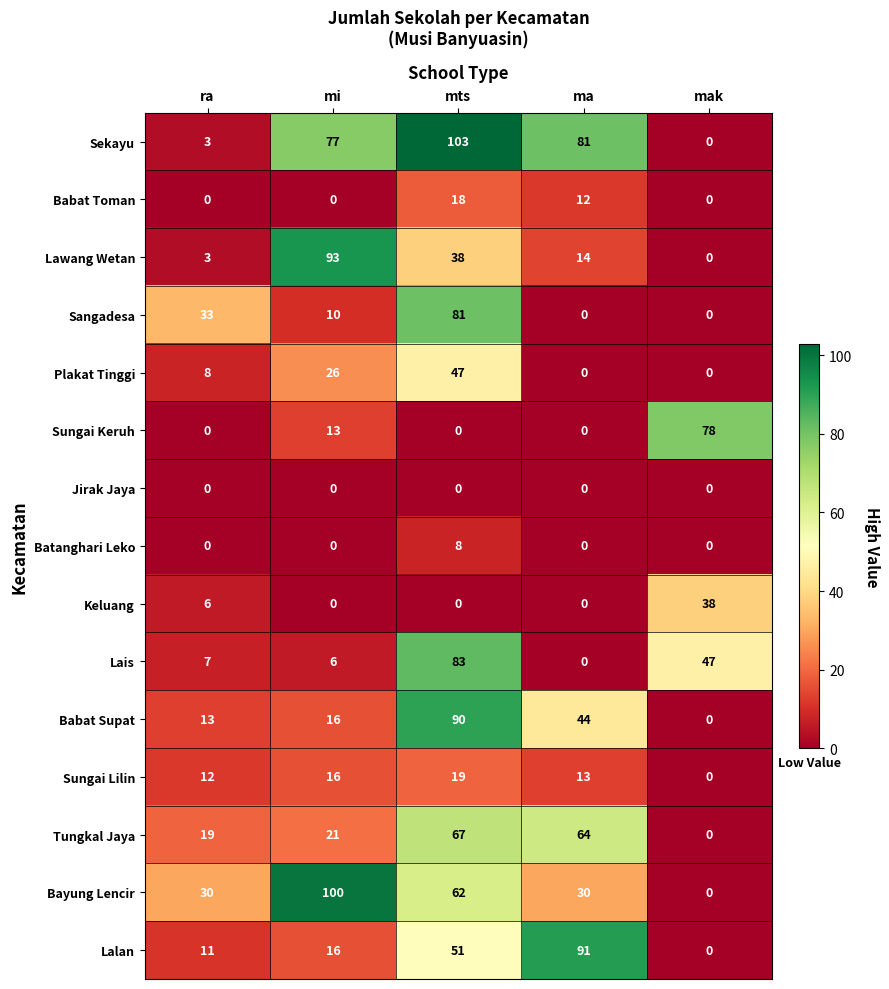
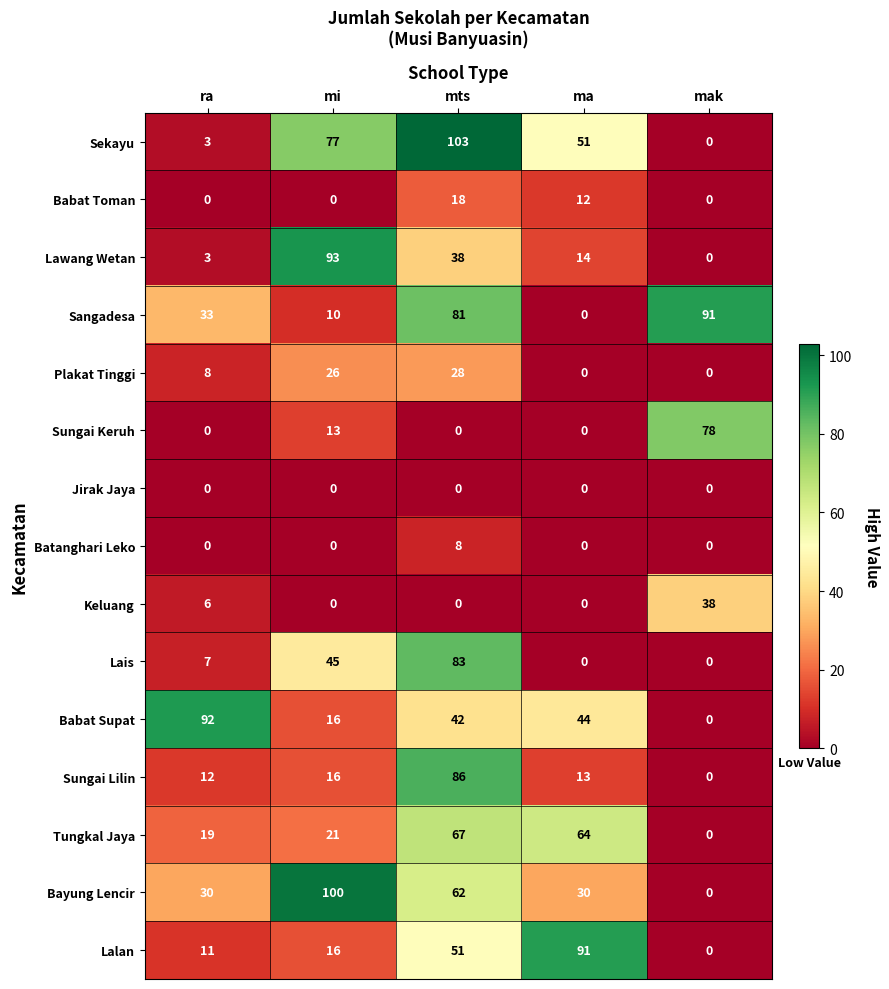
Sekayu, ma: 81 -> 51
Sangadesa, mak: 0 -> 91
Plakat Tinggi, mts: 47 -> 28
Lais, mi: 6 -> 45
Lais, mak: 47 -> 0
Babat Supat, ra: 13 -> 92
Babat Supat, mts: 90 -> 42
Sungai Lilin, mts: 19 -> 86
